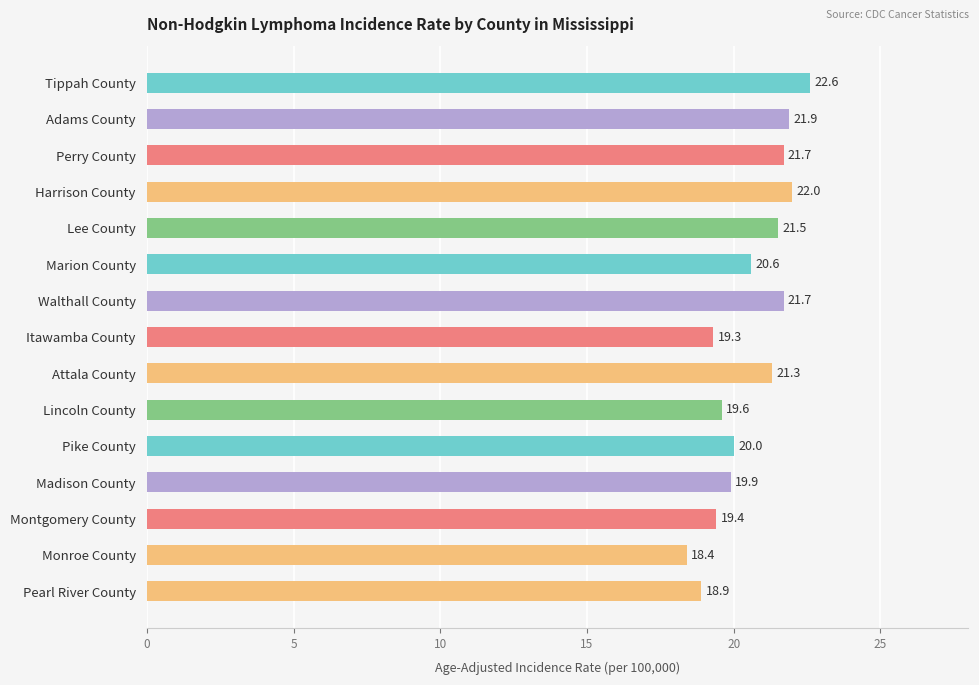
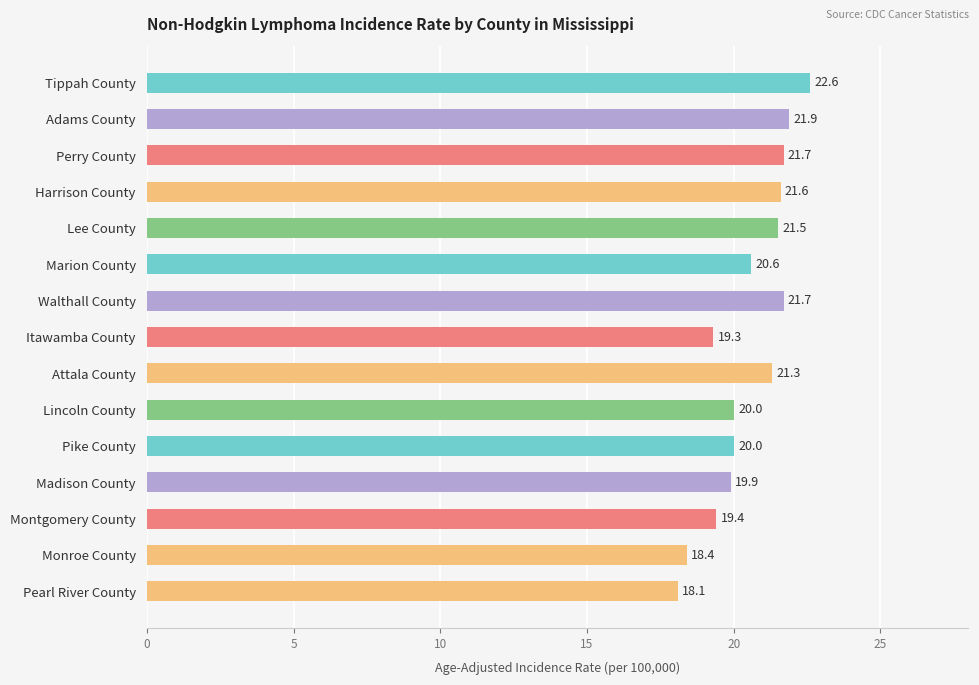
Harrison County: 22.0 -> 21.6
Lincoln County: 19.6 -> 20.0
Pearl River County: 18.9 -> 18.1
